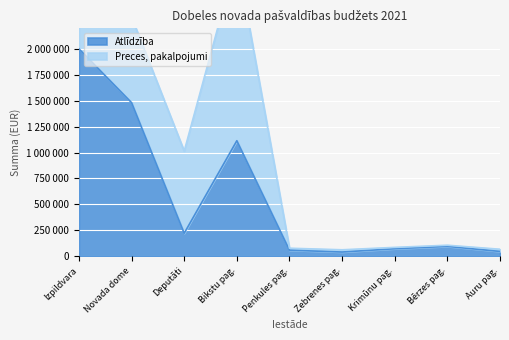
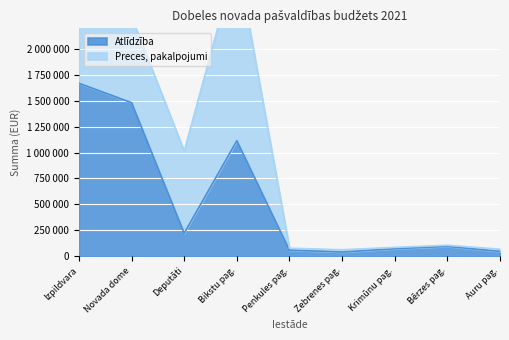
Atlīdzība, Izpildvara: 2000000 -> 1670000
